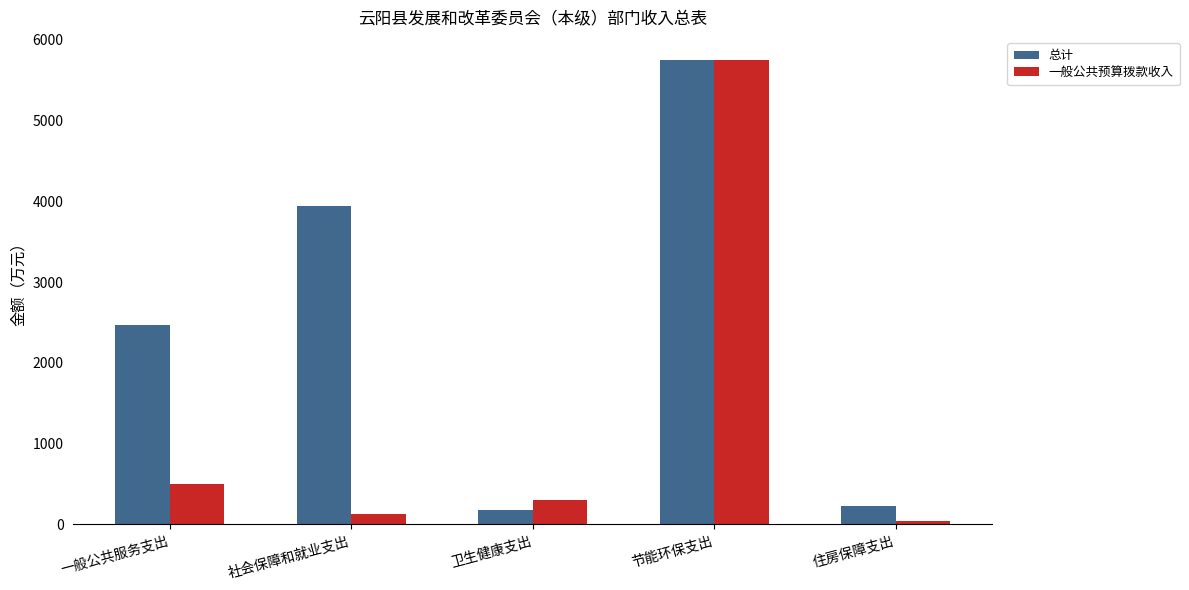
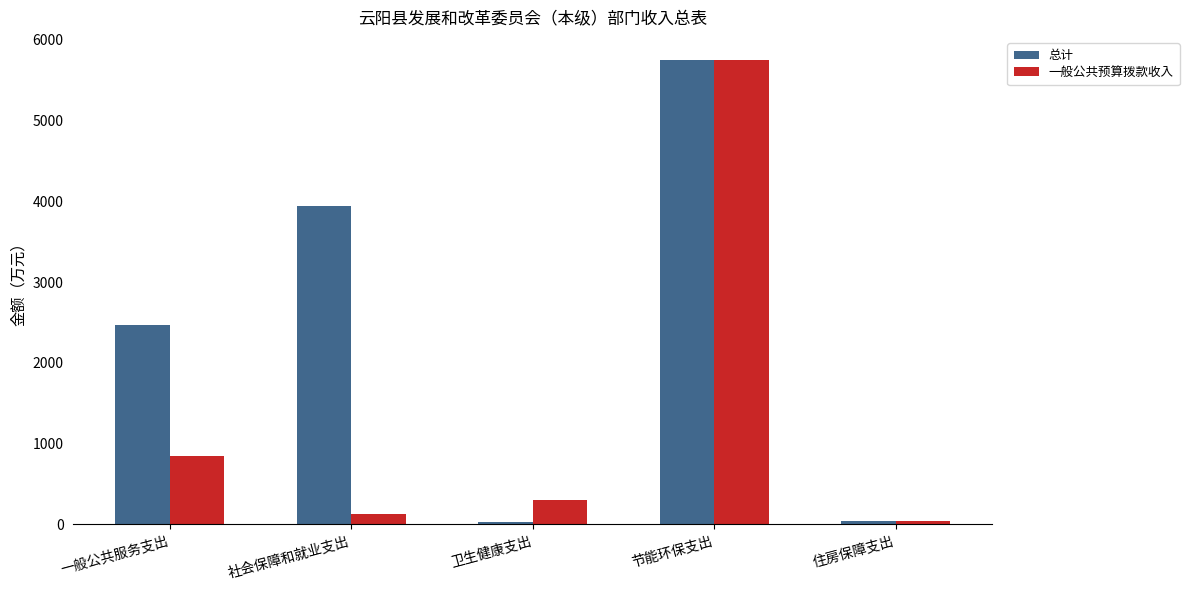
一般公共预算拨款收入, 一般公共服务支出: 500 -> 900
总计, 卫生健康支出: 200 -> 0
总计, 住房保障支出: 200 -> 0
